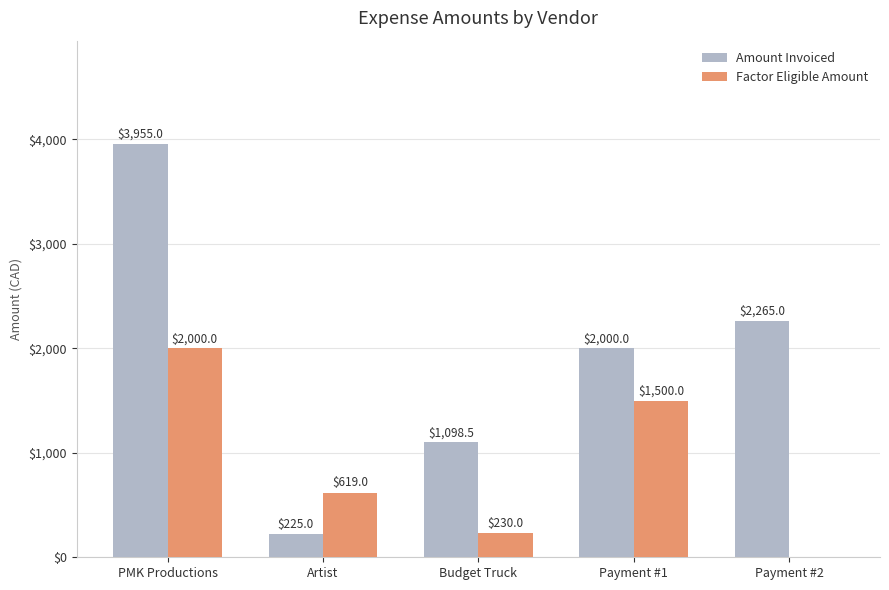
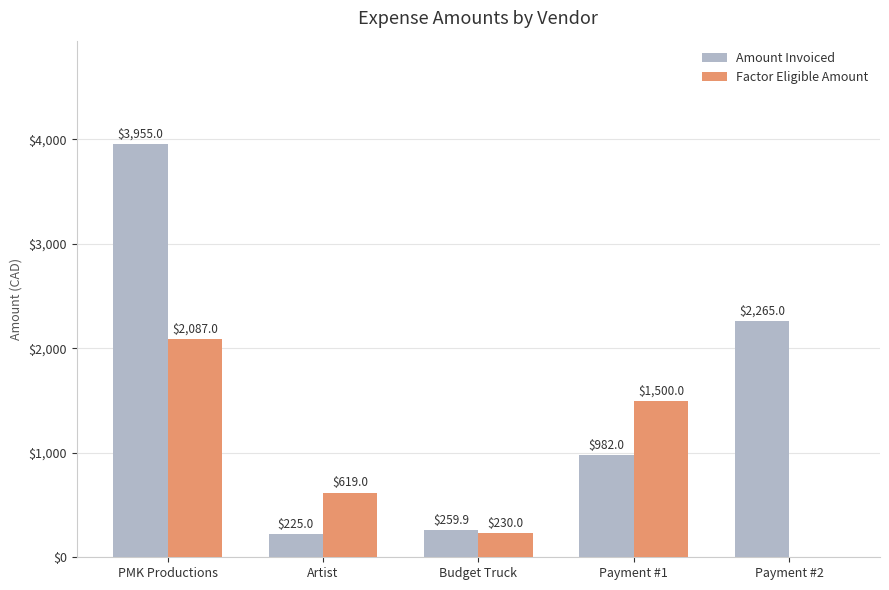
Factor Eligible Amount, PMK Productions: $2,000.0 -> $2,087.0
Amount Invoiced, Budget Truck: $1,098.5 -> $259.9
Amount Invoiced, Payment #1: $2,000.0 -> $982.0
